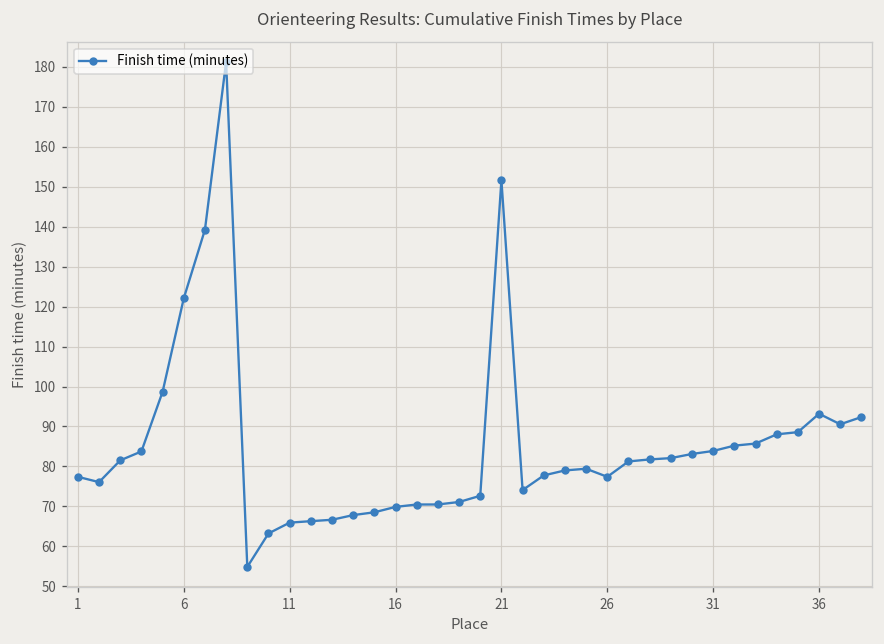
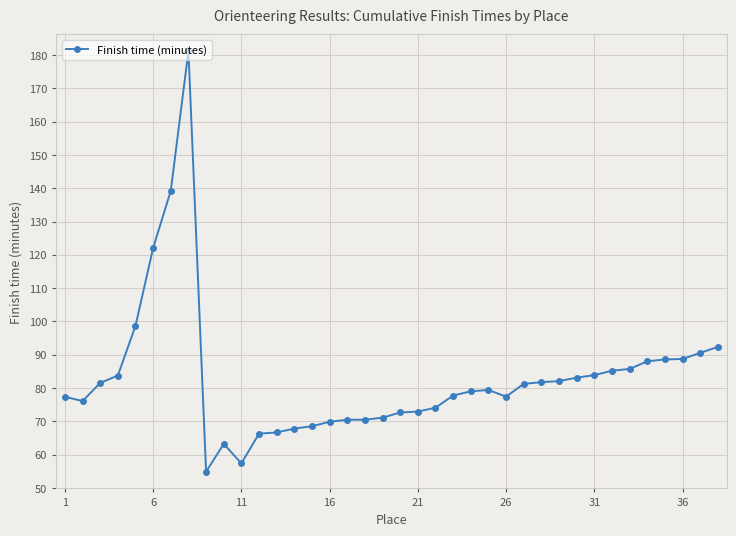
11: 66 -> 57
21: 152 -> 73
36: 93 -> 89
